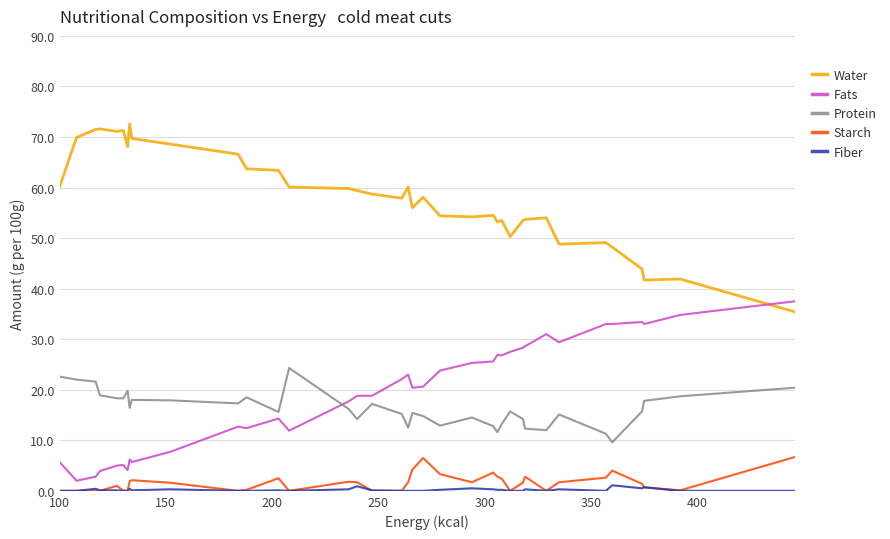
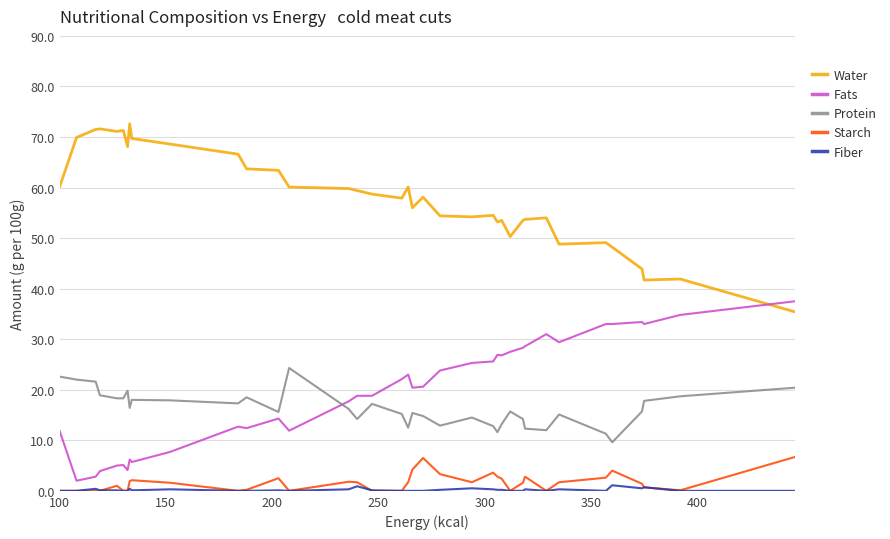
Fats, 100: 6 -> 12
